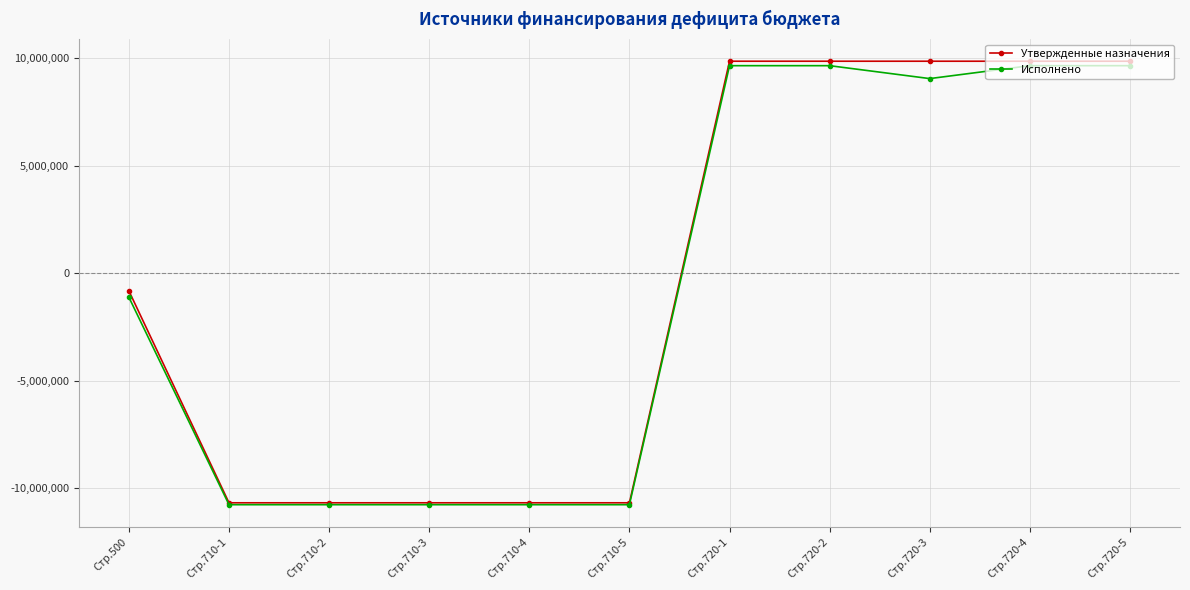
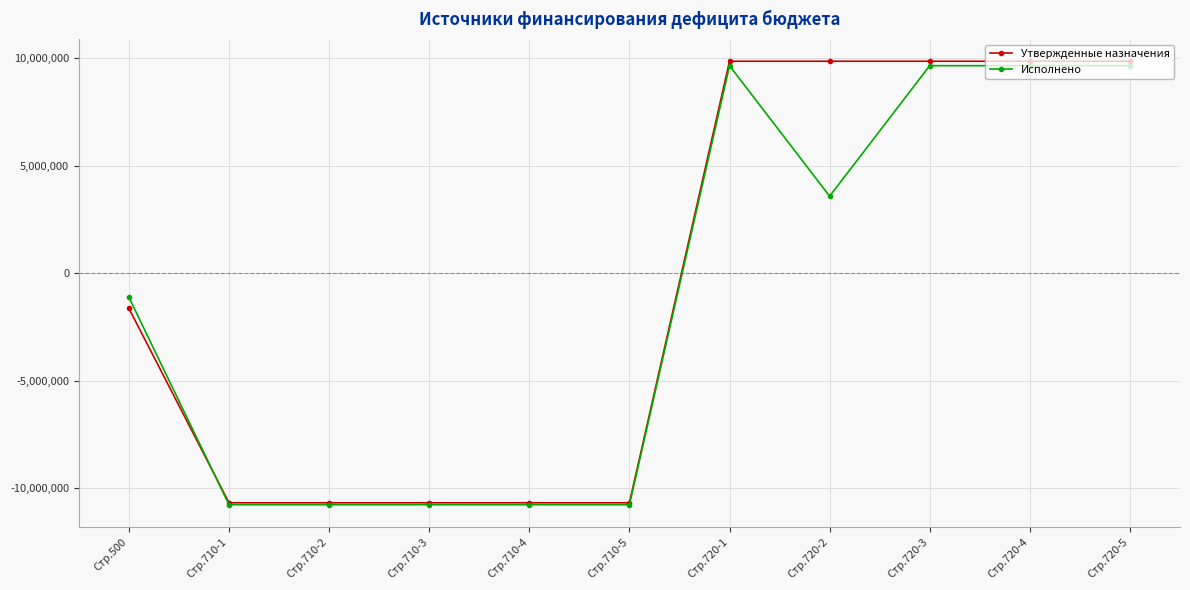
Утвержденные назначения, Стр.500: -800,000 -> -1,600,000
Исполнено, Стр.720-2: 9,600,000 -> 3,600,000
Исполнено, Стр.720-3: 9,000,000 -> 9,600,000
